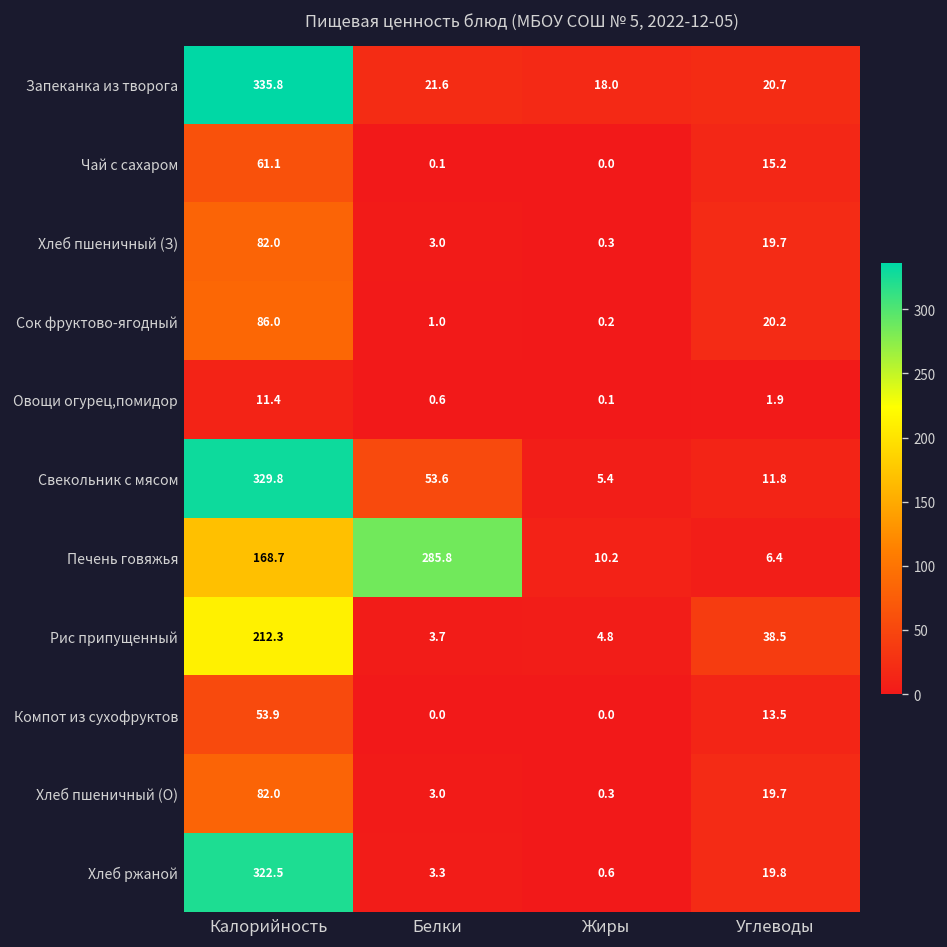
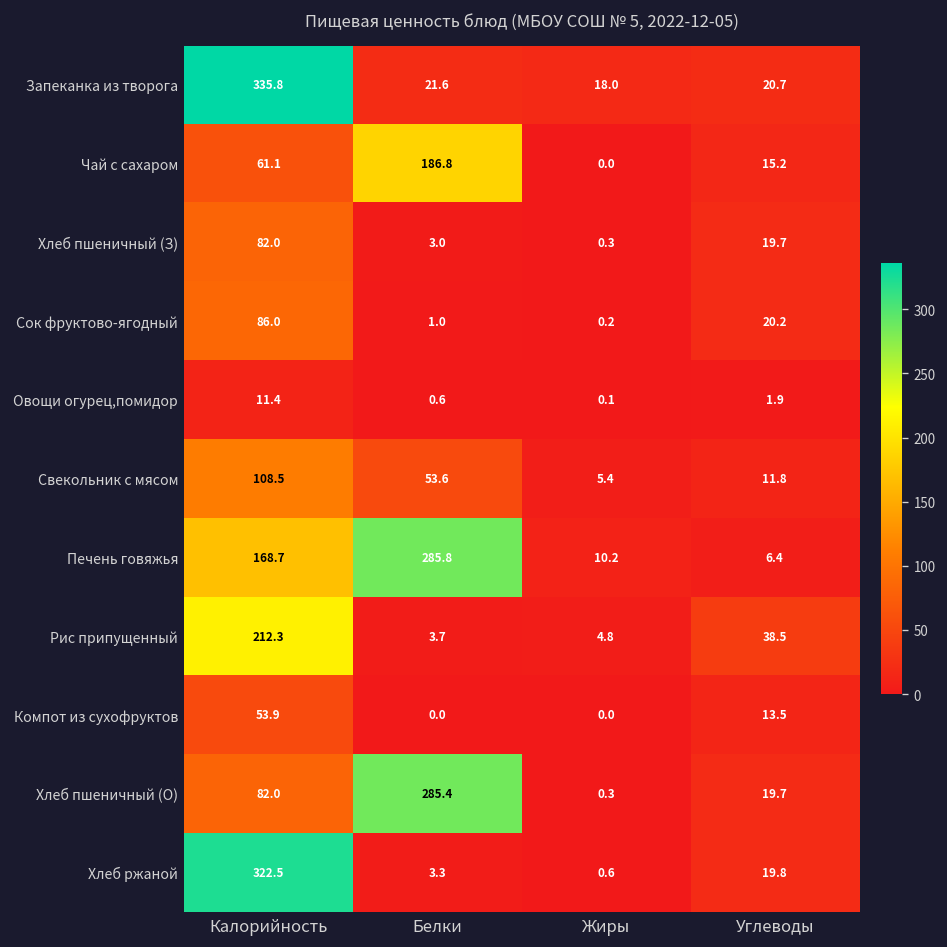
Чай с сахаром, Белки: 0.1 -> 186.8
Свекольник с мясом, Калорийность: 329.8 -> 108.5
Хлеб пшеничный (О), Белки: 3.0 -> 285.4
